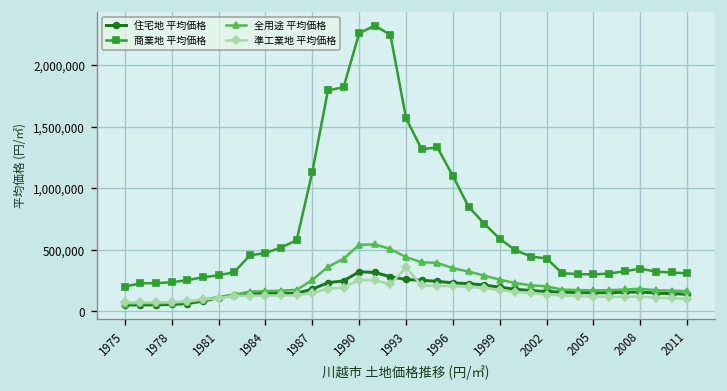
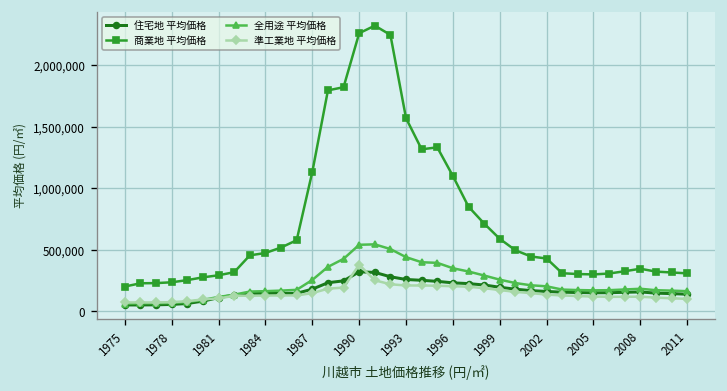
準工業地 平均価格, 1990: 260,000 -> 380,000
準工業地 平均価格, 1993: 360,000 -> 210,000
